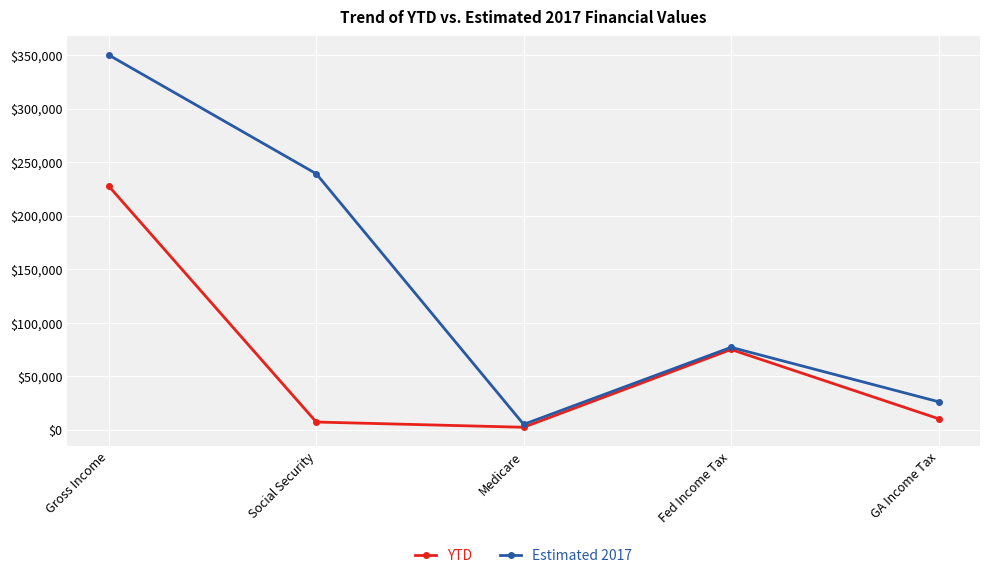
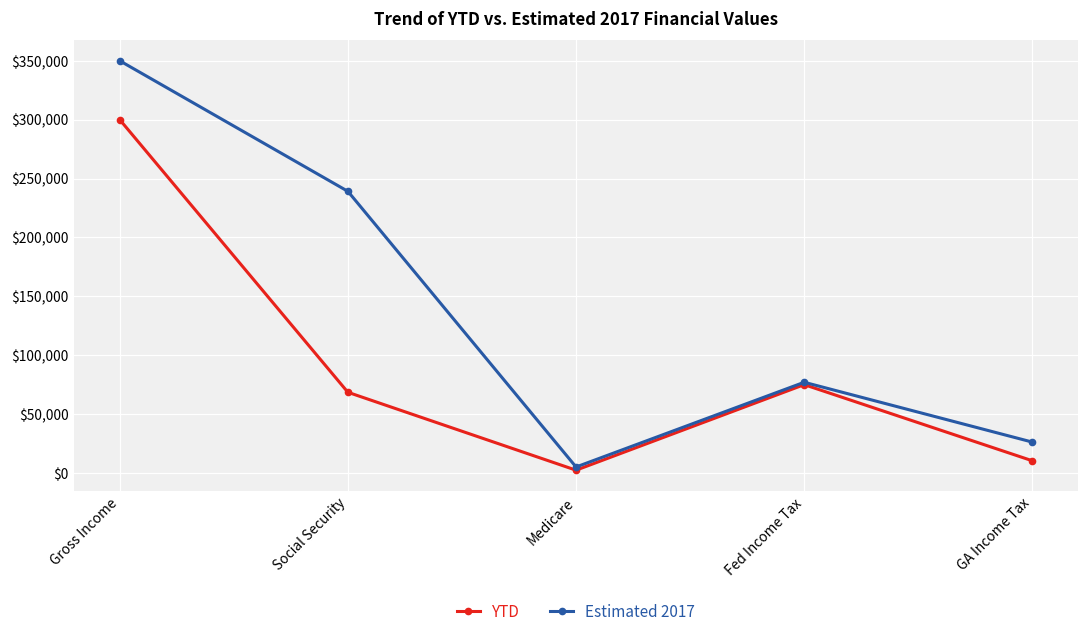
YTD, Gross Income: $228,000 -> $300,000
YTD, Social Security: $7,000 -> $69,000
